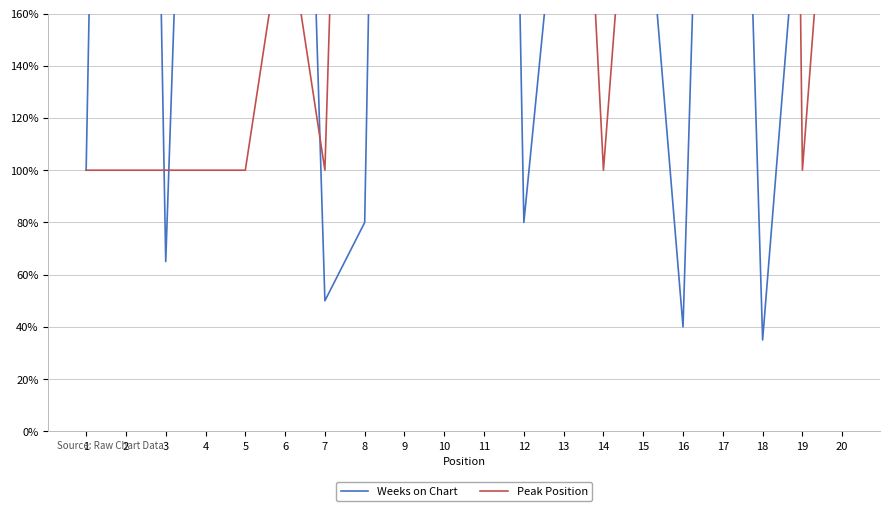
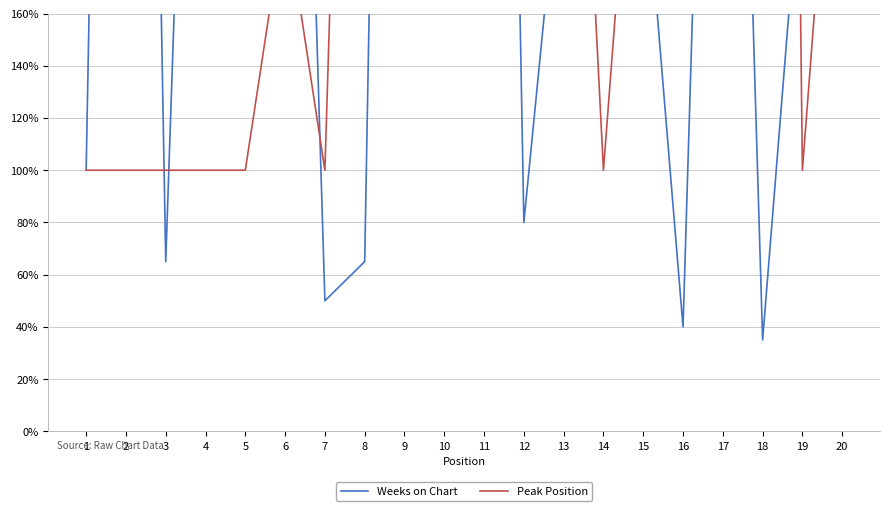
Weeks on Chart, 8: 80% -> 65%
